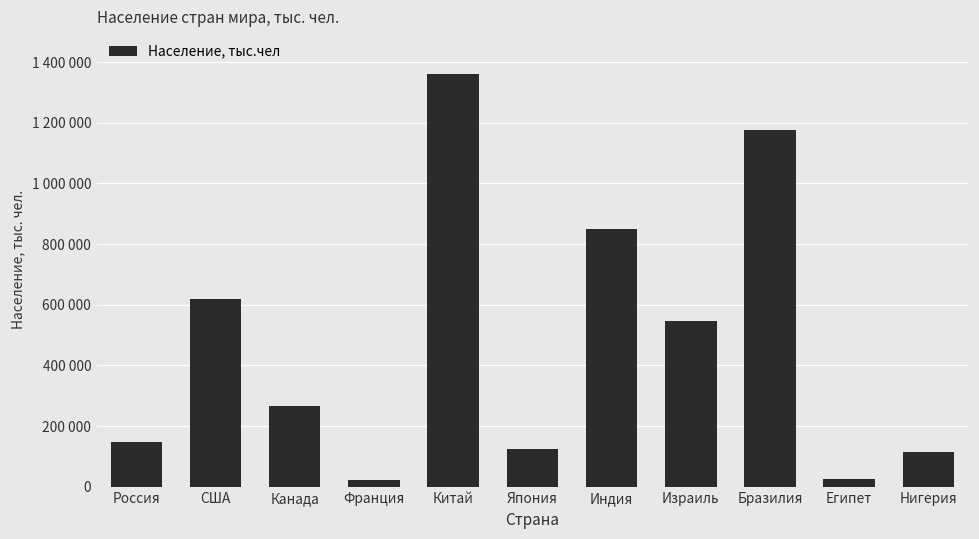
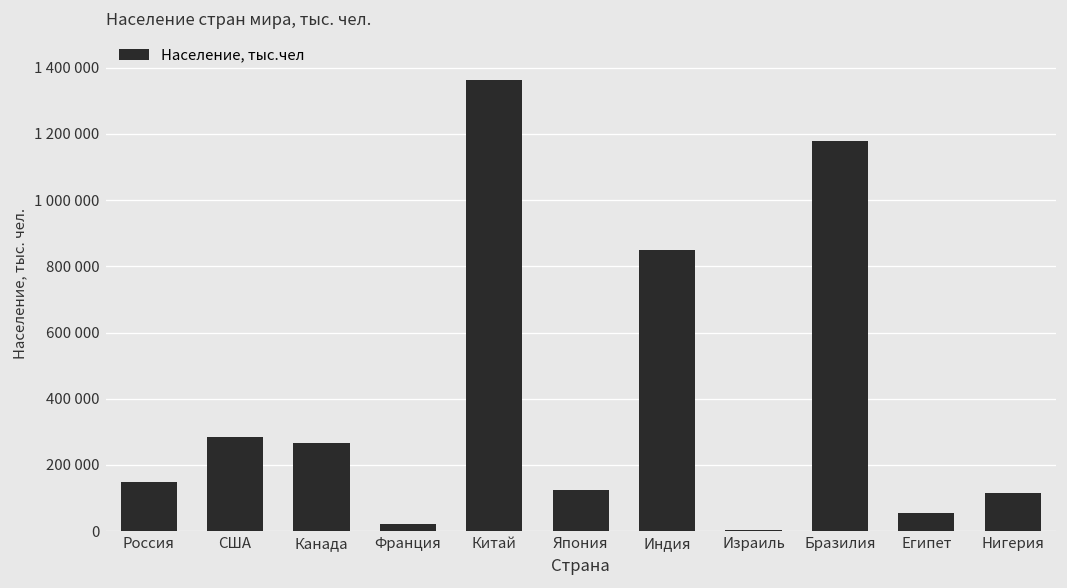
США: 620000 -> 290000
Израиль: 550000 -> 0
Египет: 20000 -> 60000
